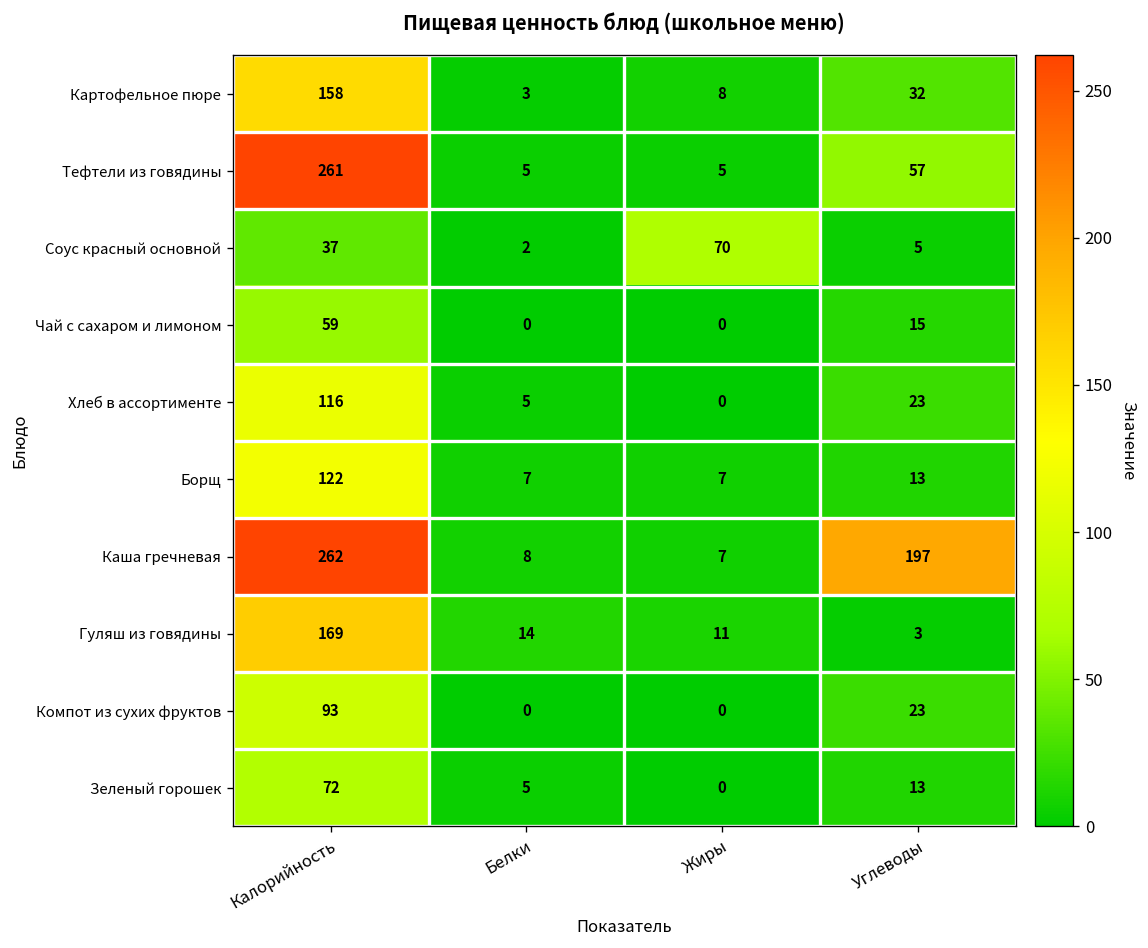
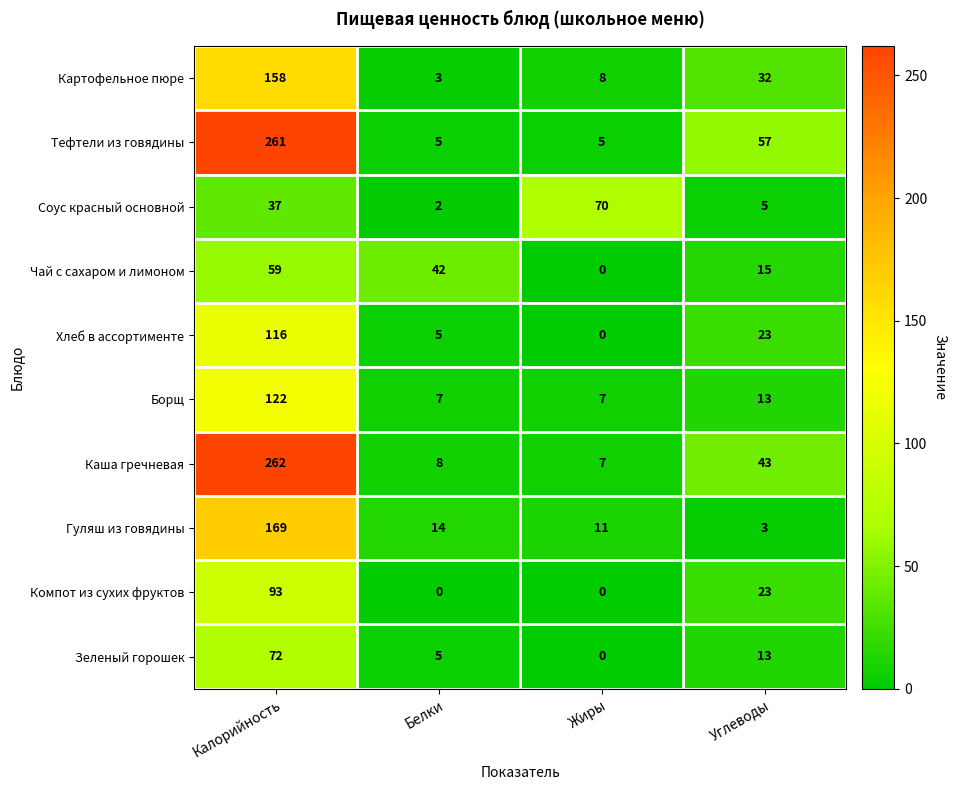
Чай с сахаром и лимоном, Белки: 0 -> 42
Каша гречневая, Углеводы: 197 -> 43
